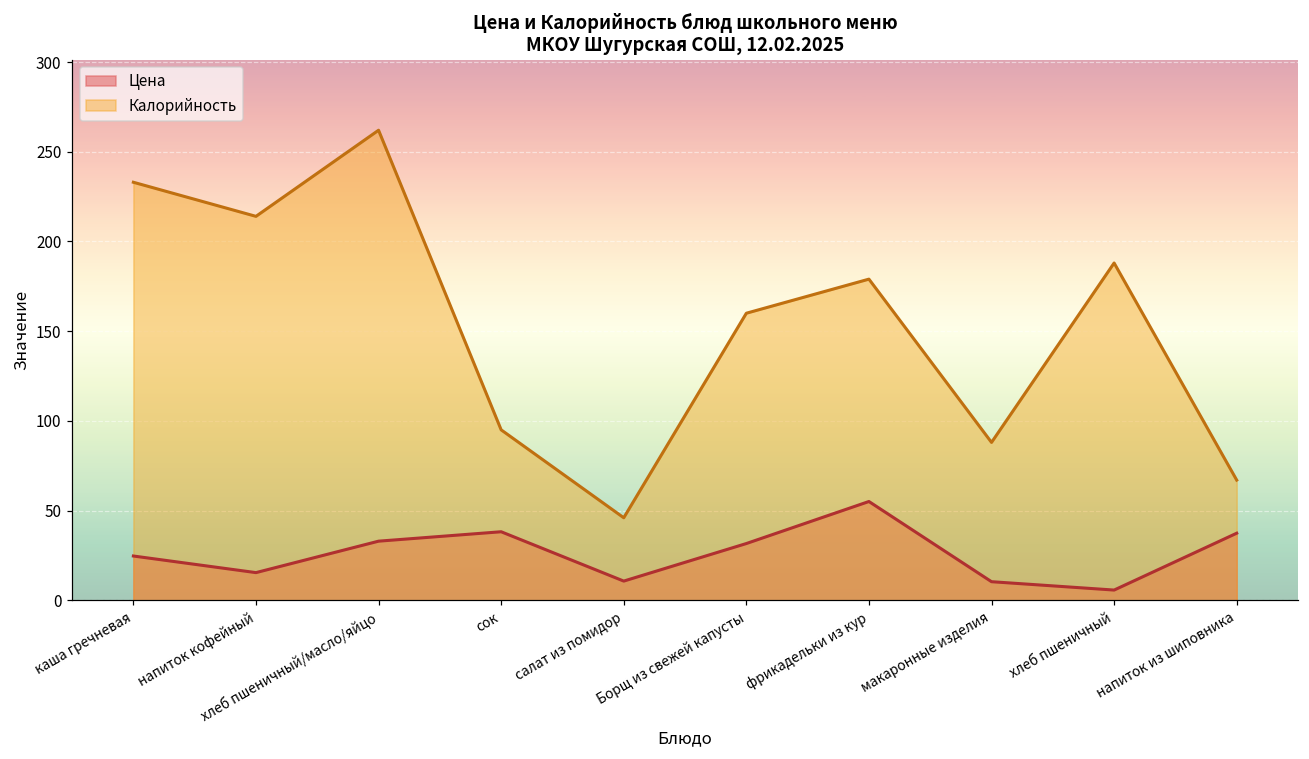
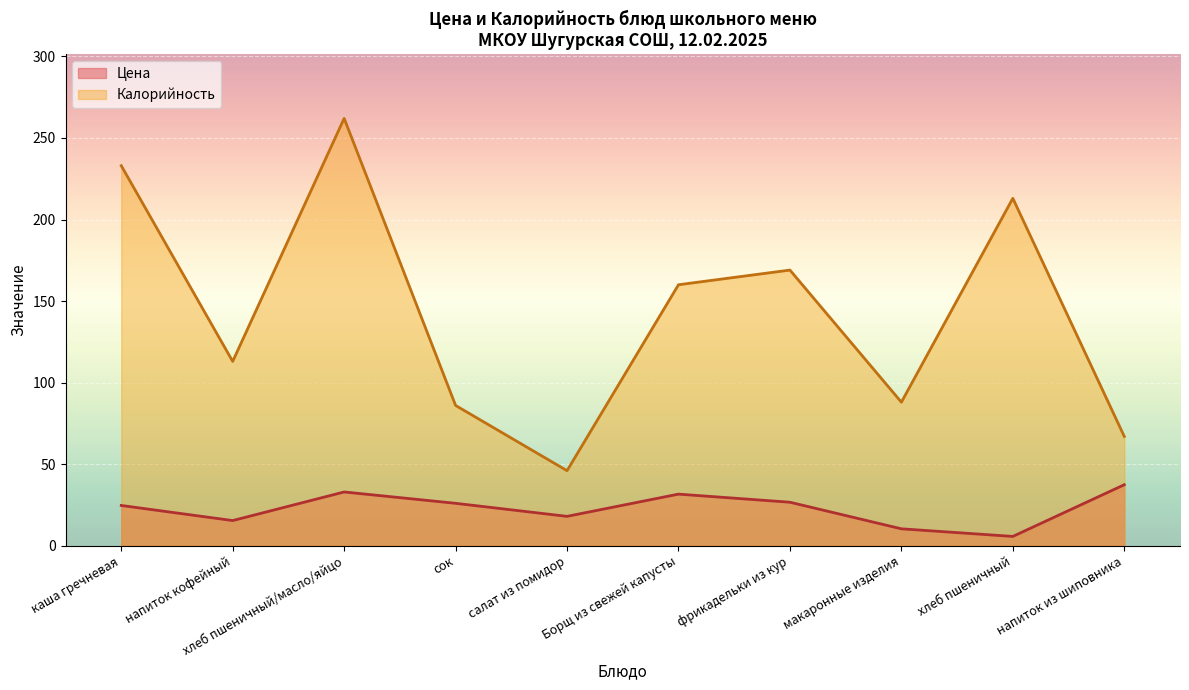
Калорийность, напиток кофейный: 214 -> 113
Цена, сок: 38 -> 26
Калорийность, сок: 95 -> 86
Цена, салат из помидор: 11 -> 18
Цена, фрикадельки из кур: 55 -> 27
Калорийность, фрикадельки из кур: 179 -> 169
Калорийность, хлеб пшеничный: 188 -> 213
